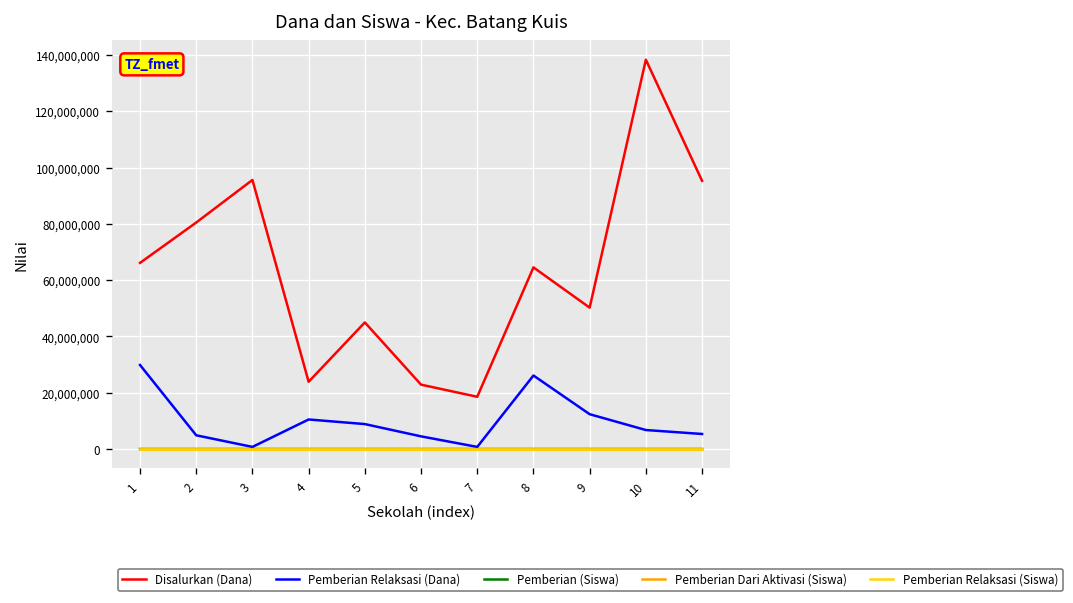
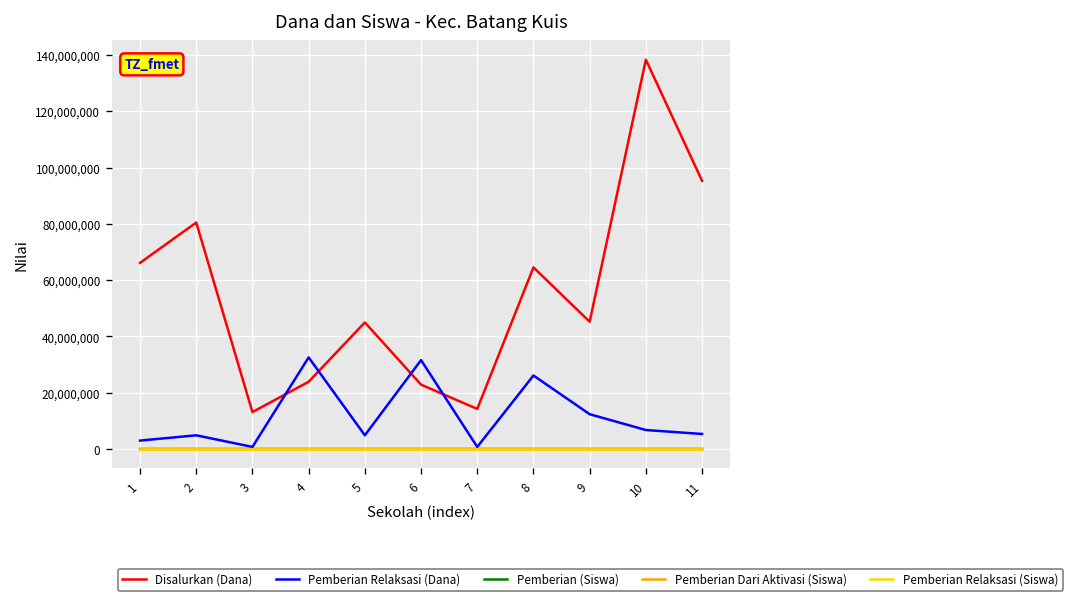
Pemberian Relaksasi (Dana), 1: 30,000,000 -> 3,000,000
Disalurkan (Dana), 3: 96,000,000 -> 13,000,000
Pemberian Relaksasi (Dana), 4: 11,000,000 -> 33,000,000
Pemberian Relaksasi (Dana), 5: 9,000,000 -> 5,000,000
Pemberian Relaksasi (Dana), 6: 5,000,000 -> 32,000,000
Disalurkan (Dana), 7: 19,000,000 -> 14,000,000
Disalurkan (Dana), 9: 50,000,000 -> 45,000,000
